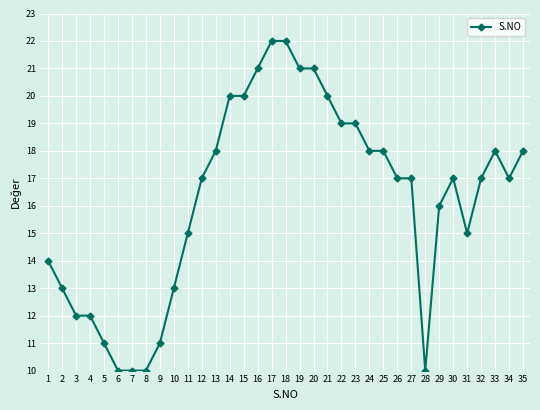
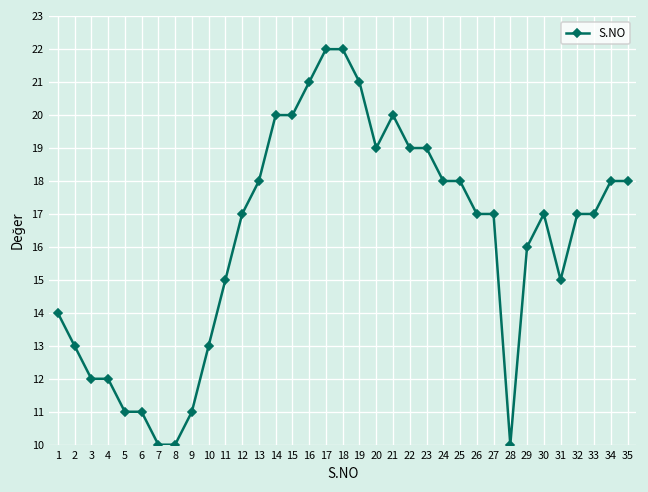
6: 10 -> 11
20: 21 -> 19
33: 18 -> 17
34: 17 -> 18
